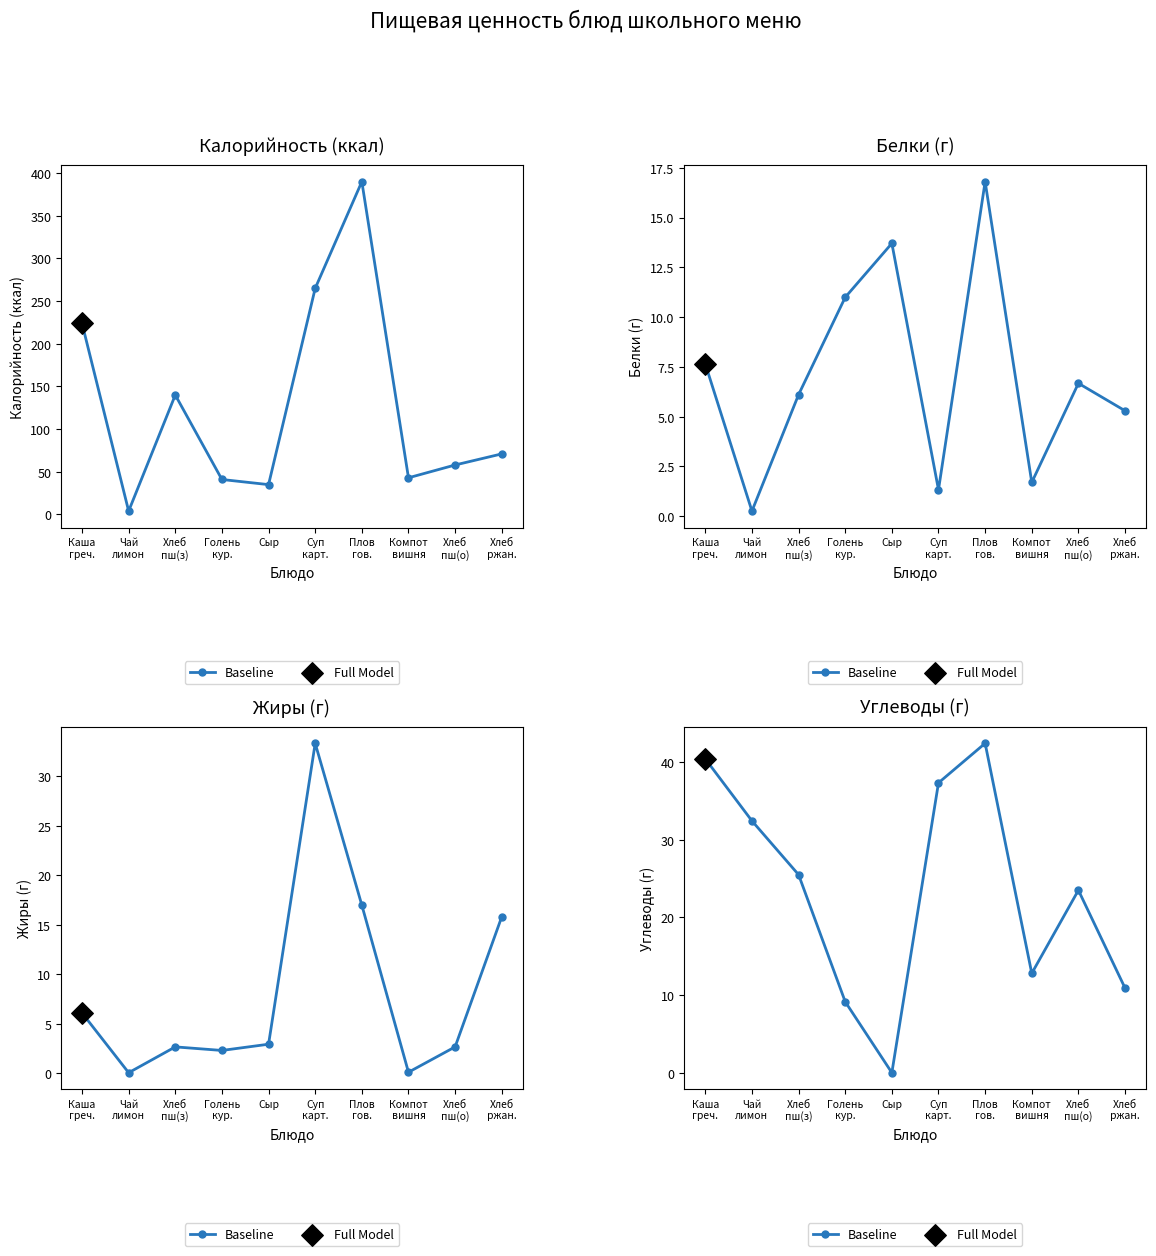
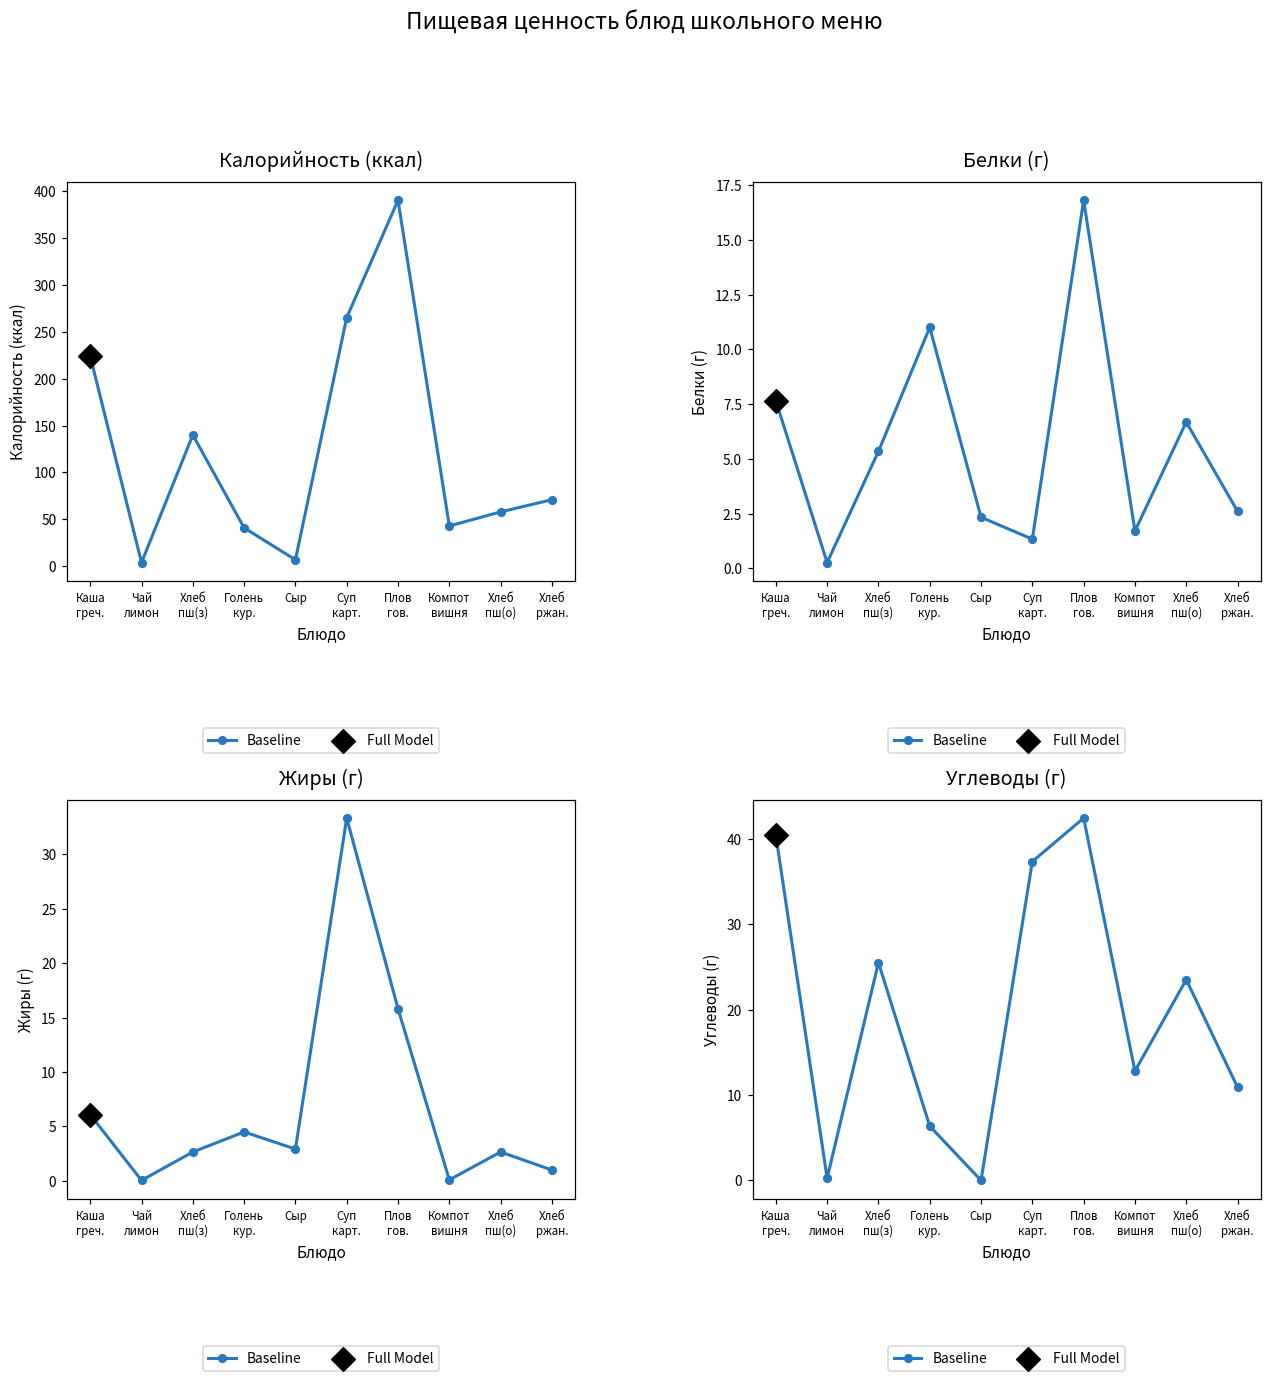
Калорийность (ккал), Baseline, Сыр: 40 -> 10
Белки (г), Baseline, Хлеб пш(з): 6.1 -> 5.3
Белки (г), Baseline, Сыр: 13.7 -> 2.3
Белки (г), Baseline, Хлеб ржан.: 5.3 -> 2.6
Жиры (г), Baseline, Голень кур.: 2 -> 5
Жиры (г), Baseline, Плов гов.: 17 -> 16
Жиры (г), Baseline, Хлеб ржан.: 16 -> 1
Углеводы (г), Baseline, Чай лимон: 32 -> 0
Углеводы (г), Baseline, Голень кур.: 9 -> 6
